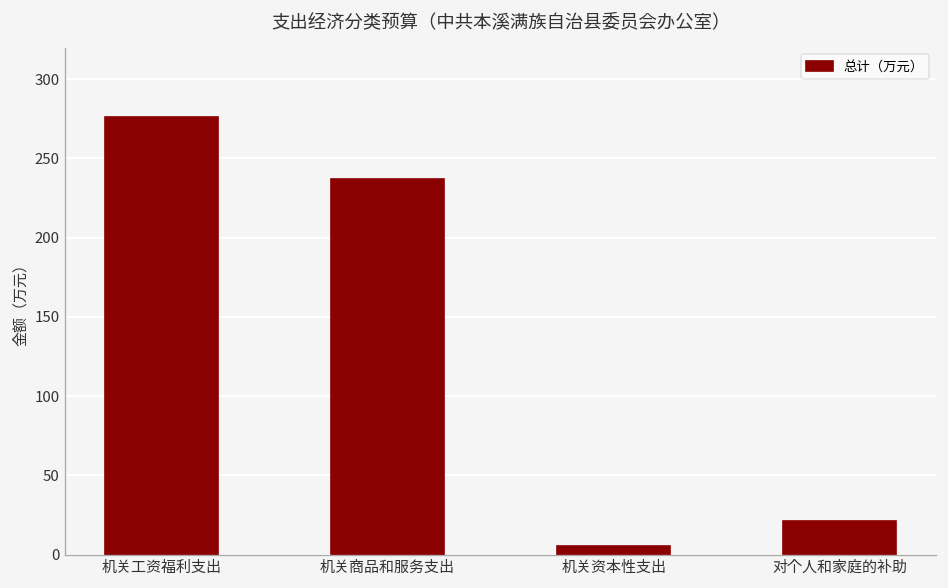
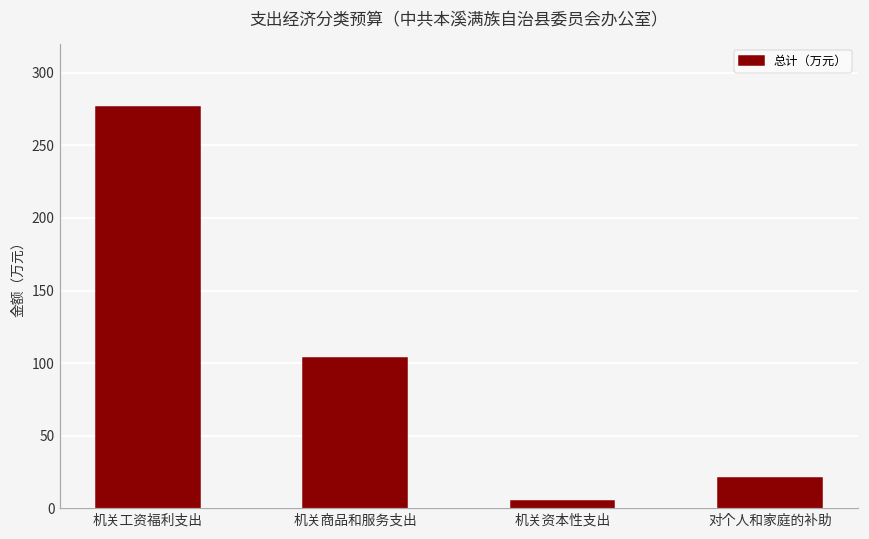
机关商品和服务支出: 237 -> 103
